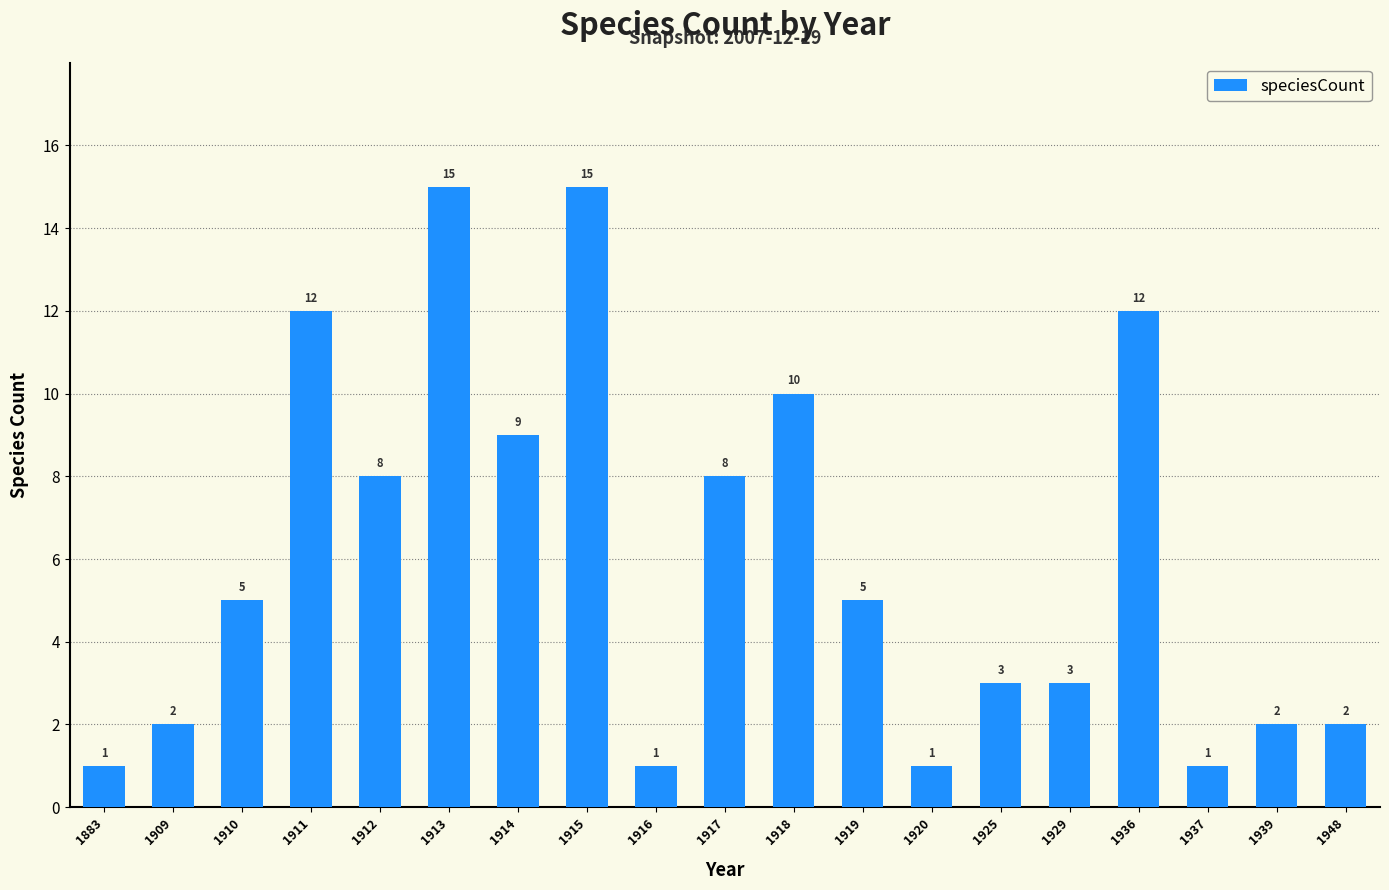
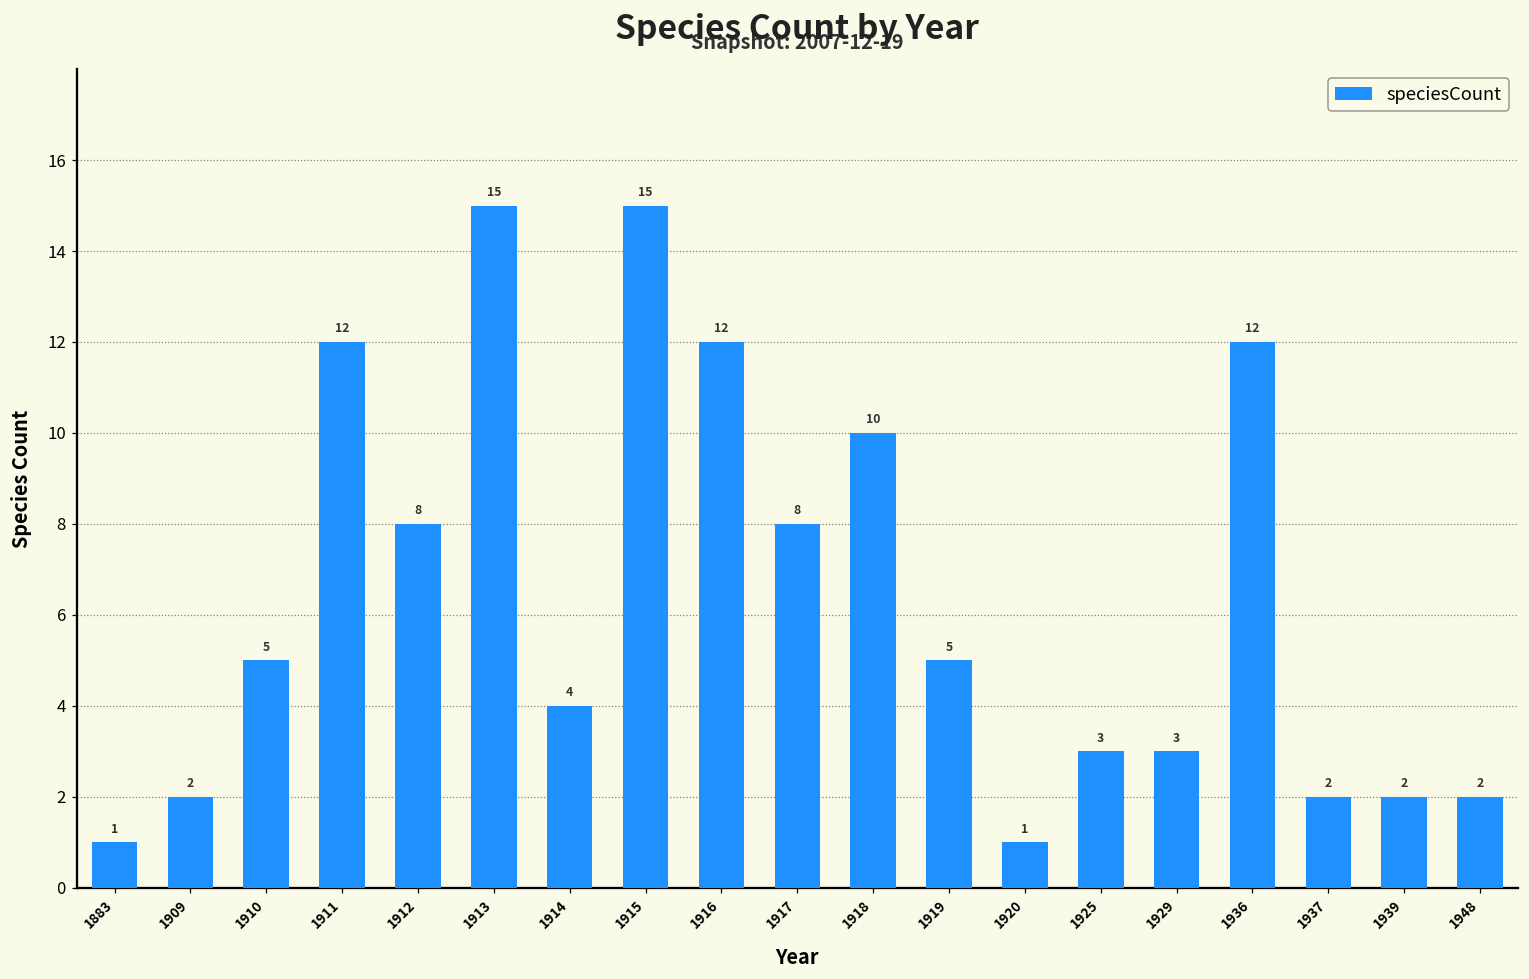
1914: 9 -> 4
1916: 1 -> 12
1937: 1 -> 2
